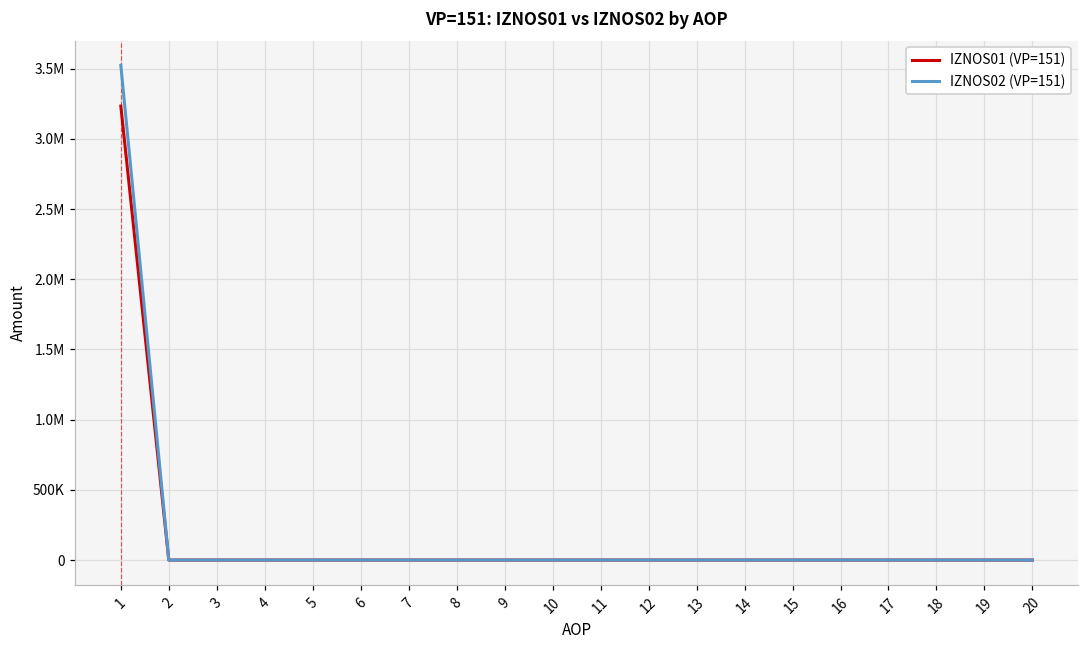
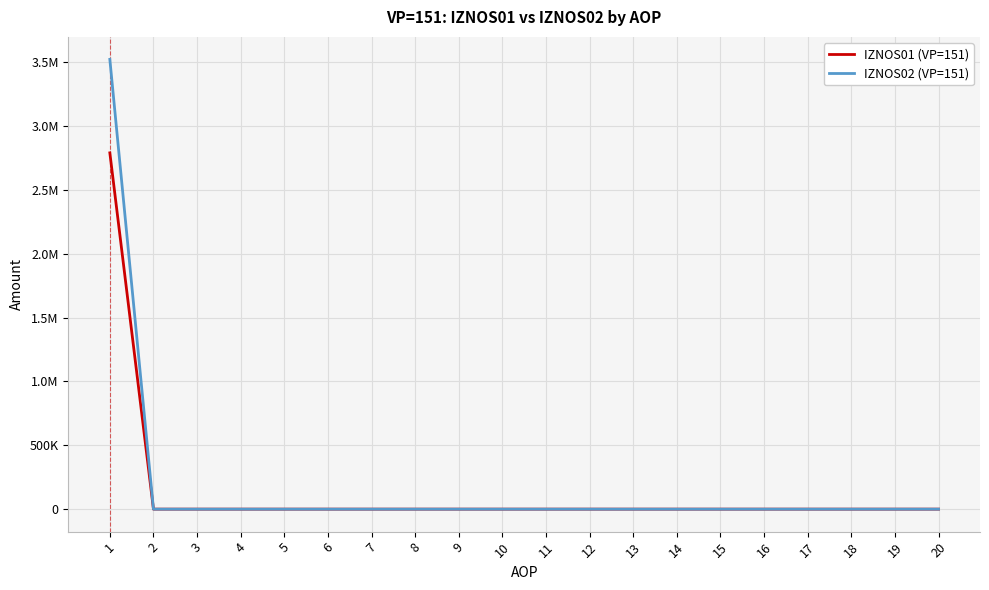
IZNOS01 (VP=151), 1: 3230000 -> 2790000
